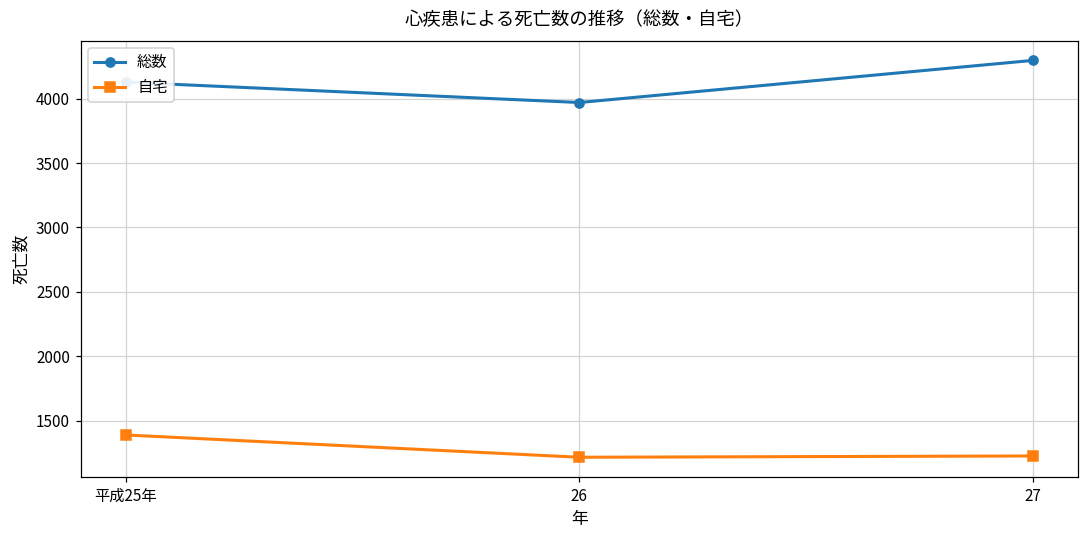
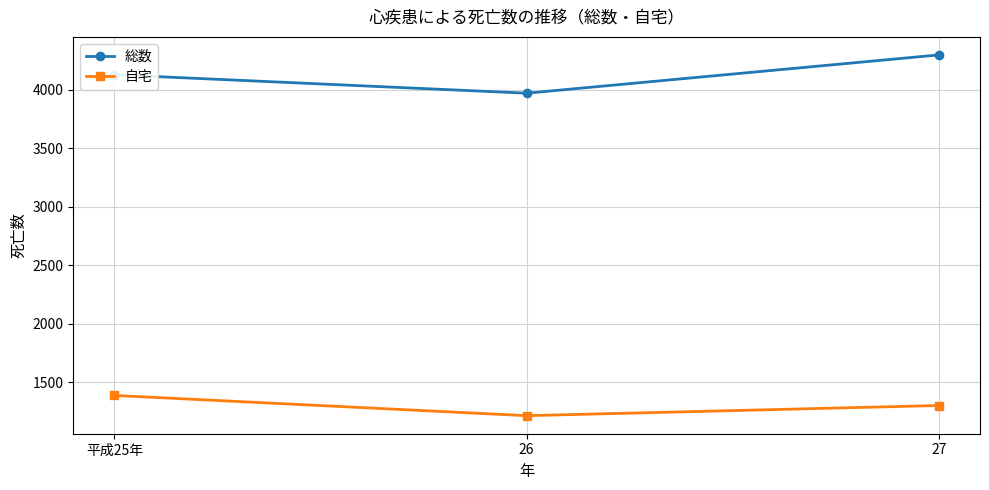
自宅, 27: 1230 -> 1300
